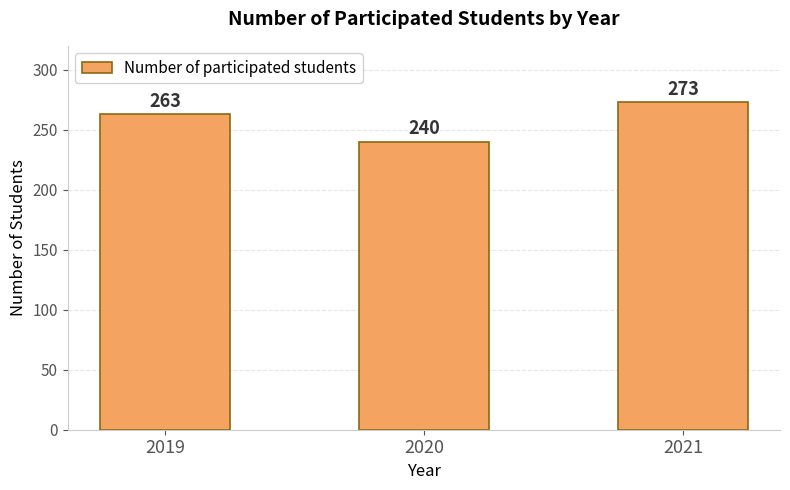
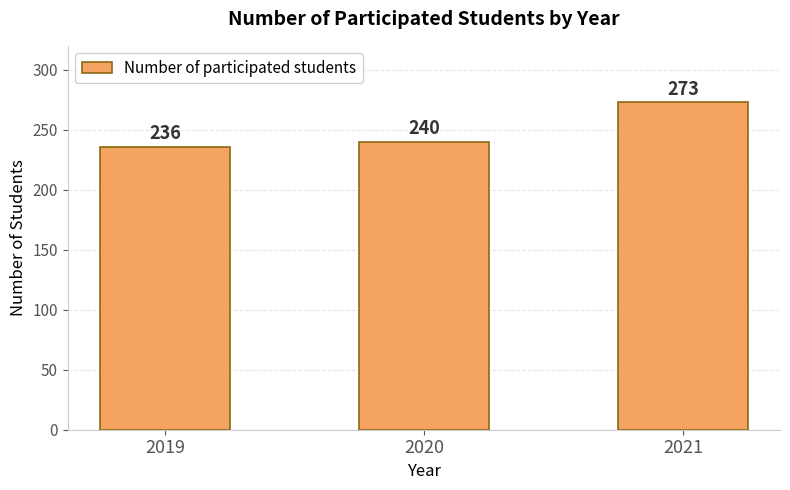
2019: 263 -> 236
